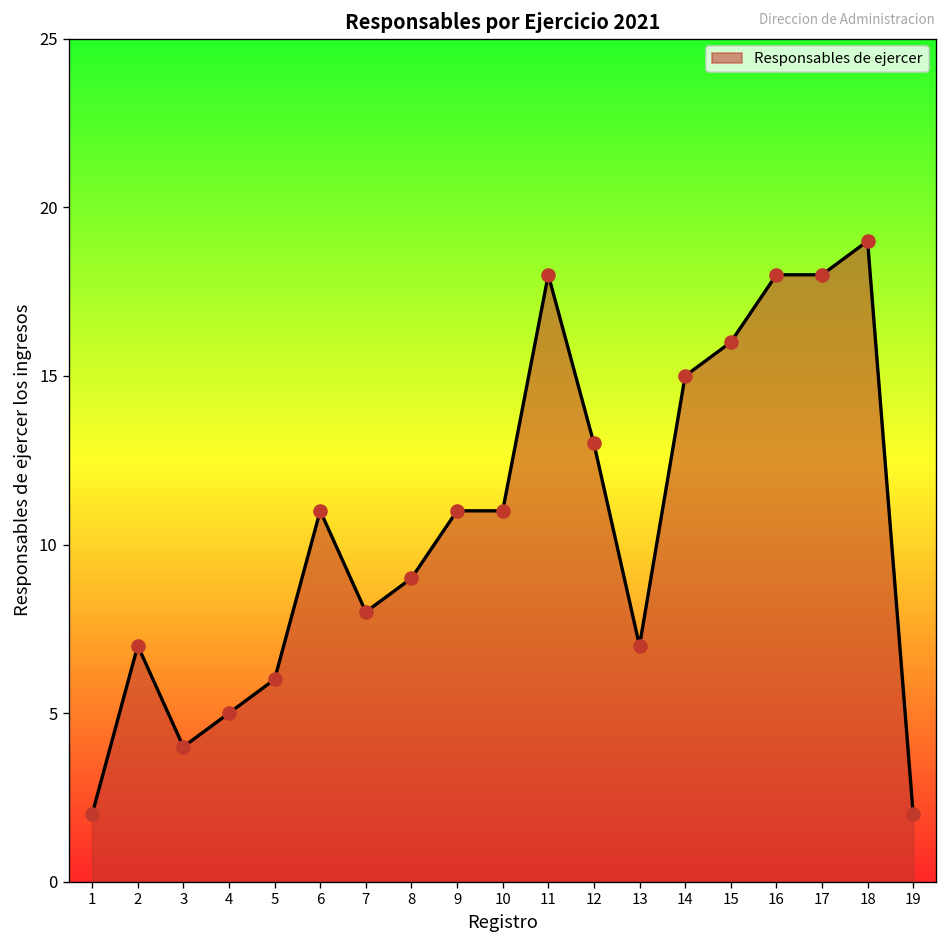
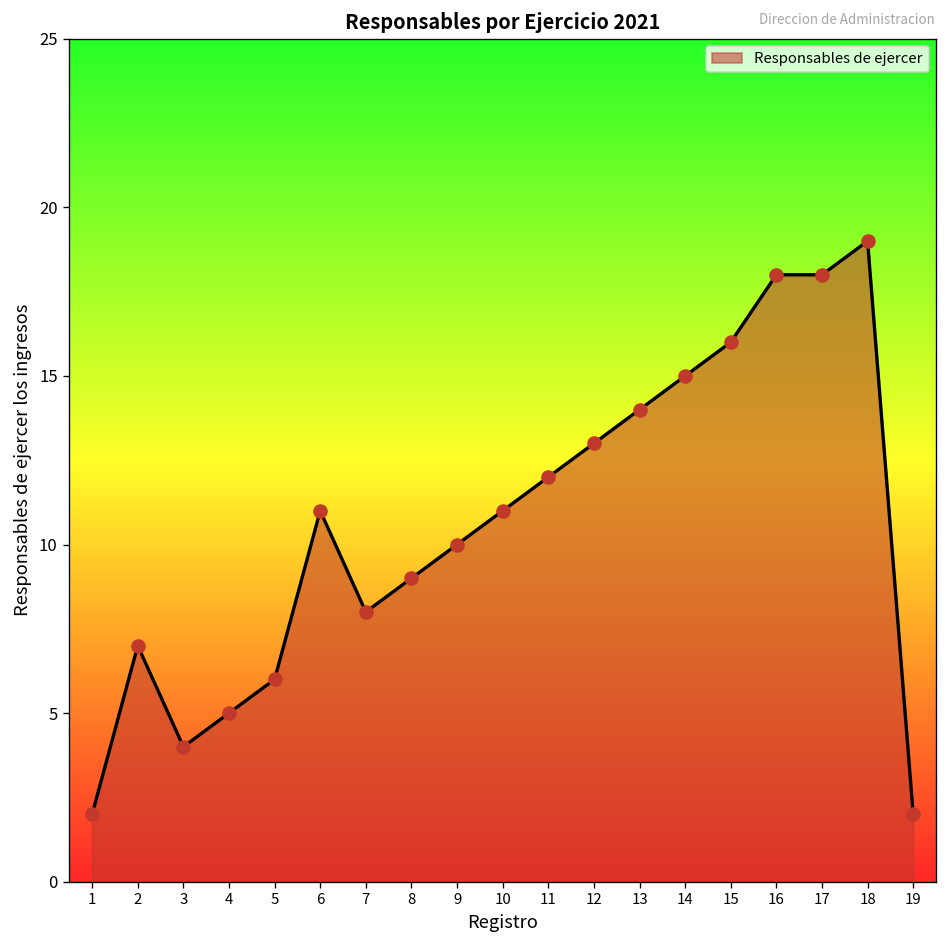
9: 11 -> 10
11: 18 -> 12
13: 7 -> 14
